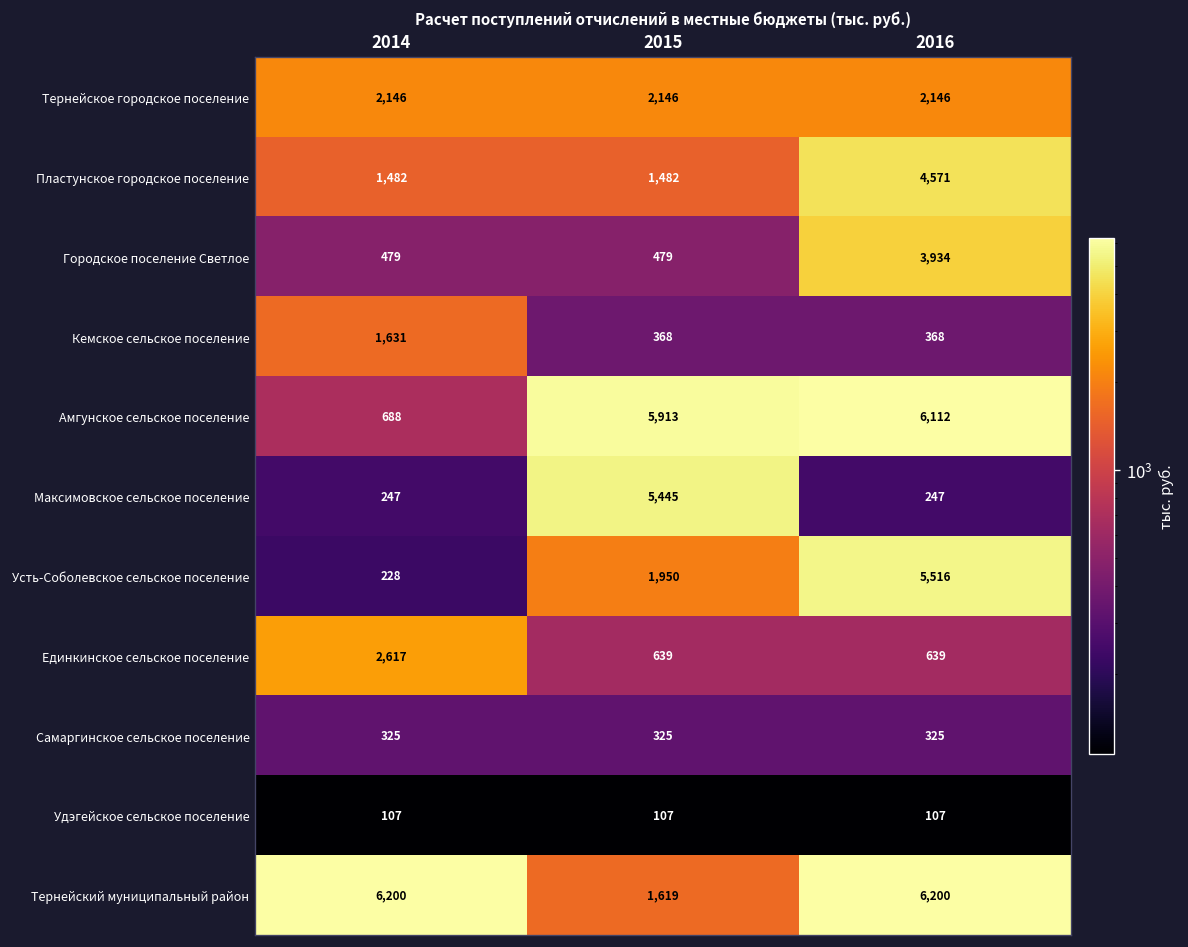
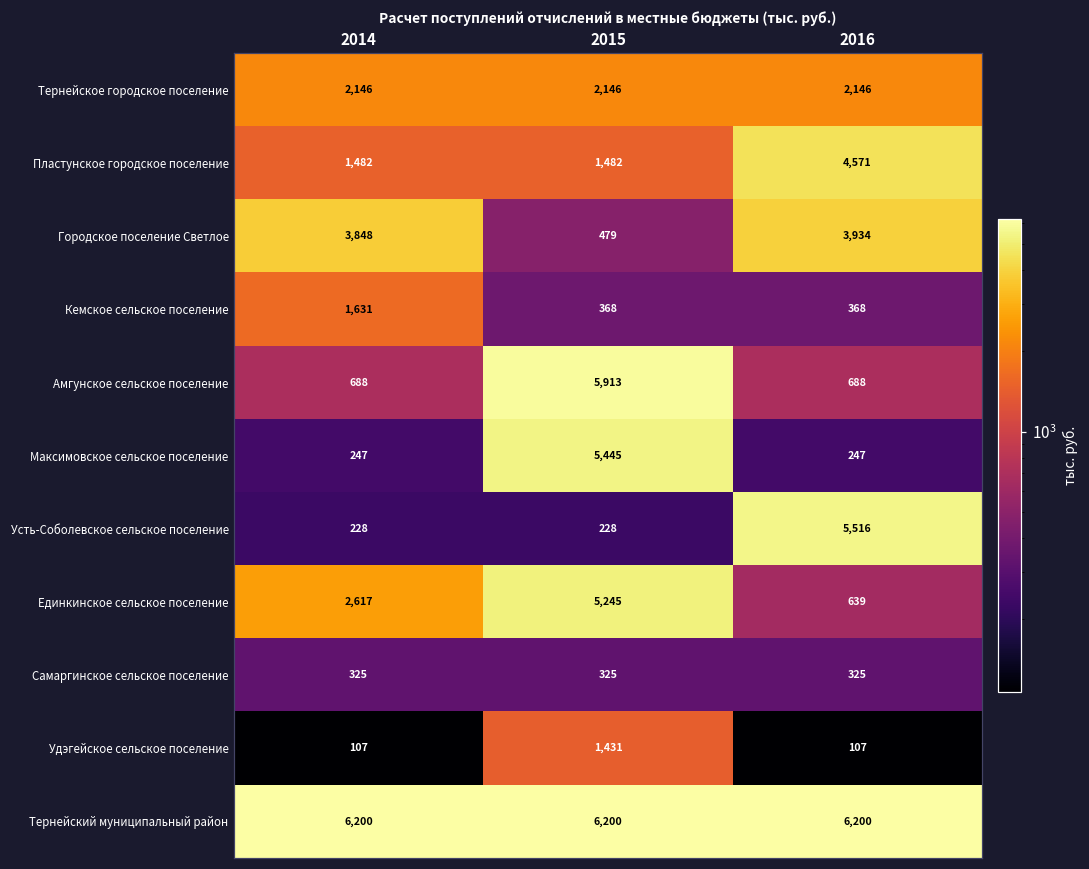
Городское поселение Светлое, 2014: 479 -> 3,848
Амгунское сельское поселение, 2016: 6,112 -> 688
Усть-Соболевское сельское поселение, 2015: 1,950 -> 228
Единкинское сельское поселение, 2015: 639 -> 5,245
Удэгейское сельское поселение, 2015: 107 -> 1,431
Тернейский муниципальный район, 2015: 1,619 -> 6,200
